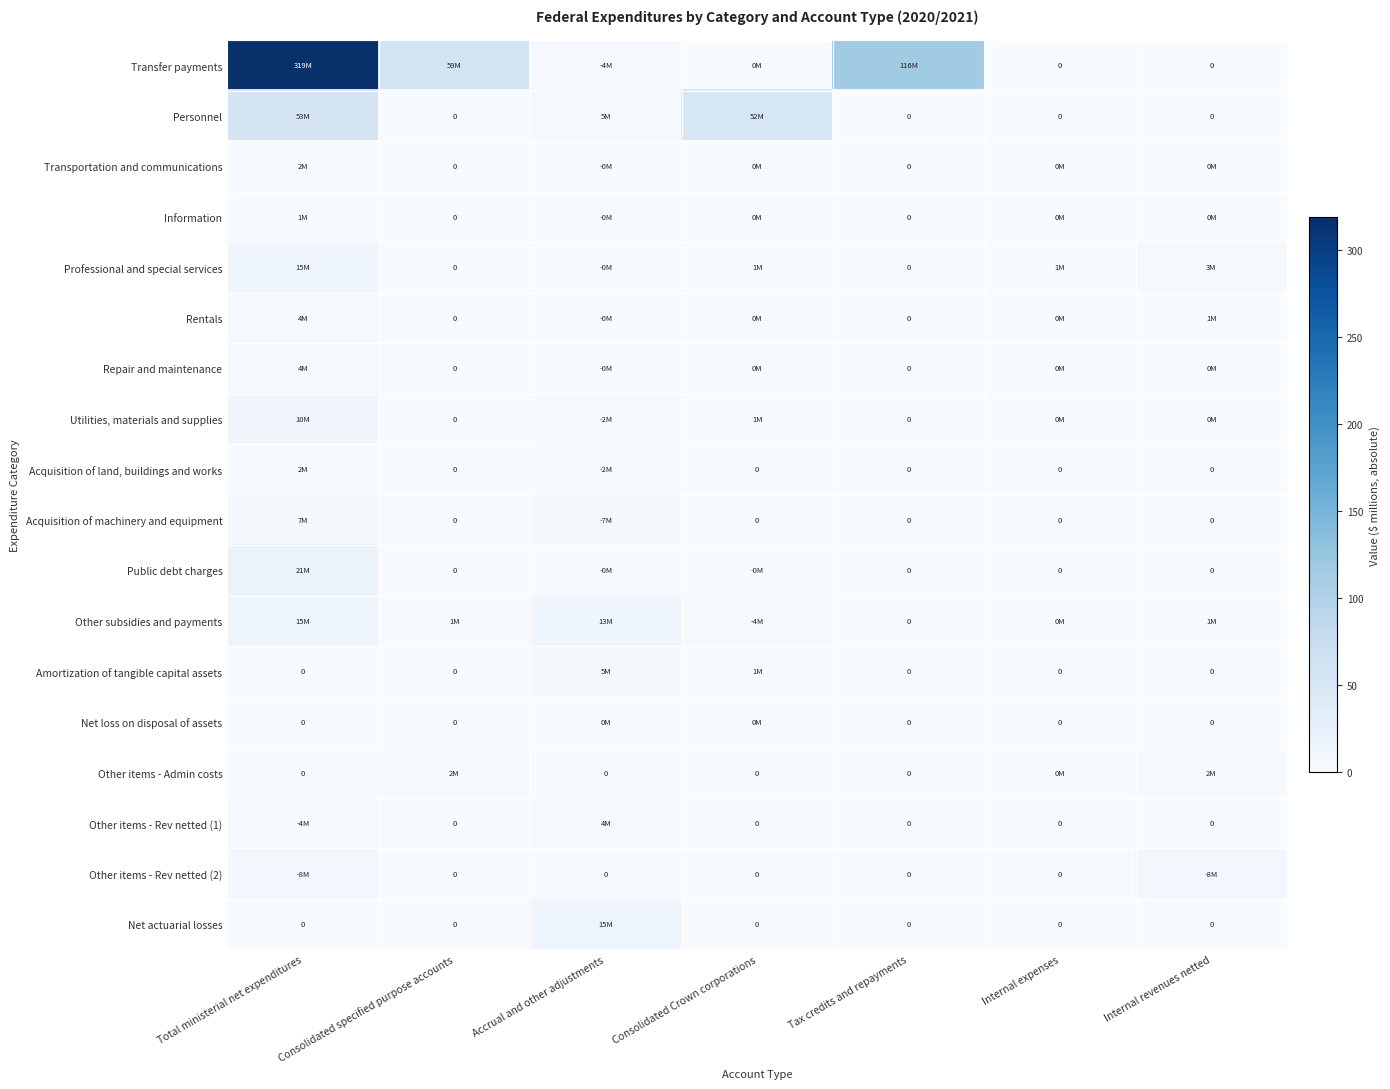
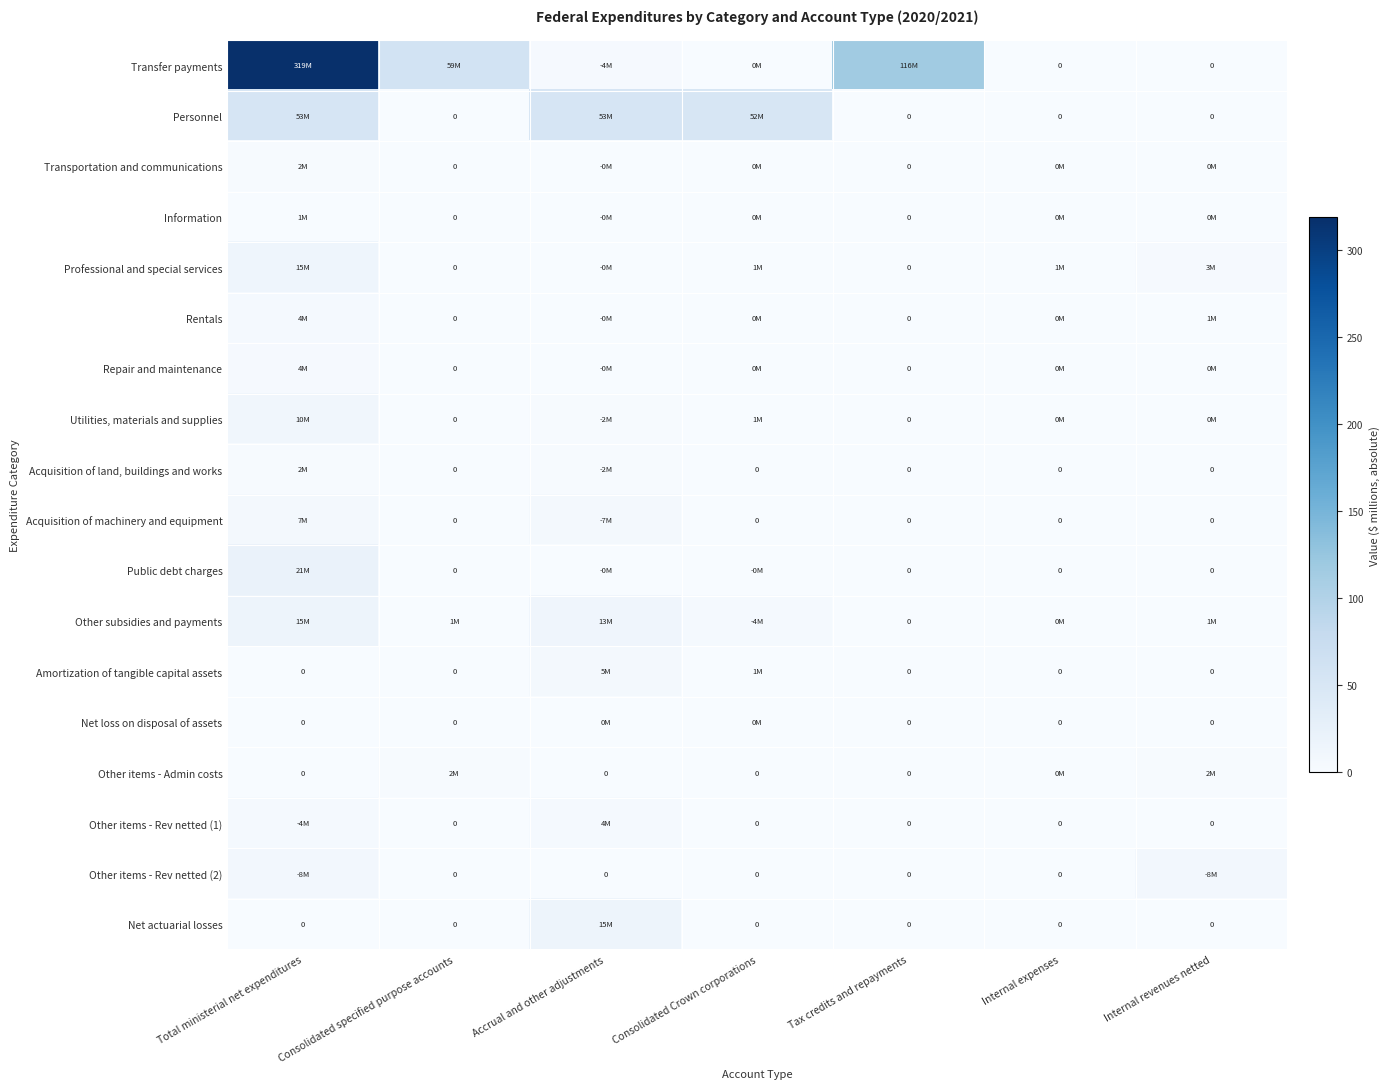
Personnel, Accrual and other adjustments: 5M -> 53M
